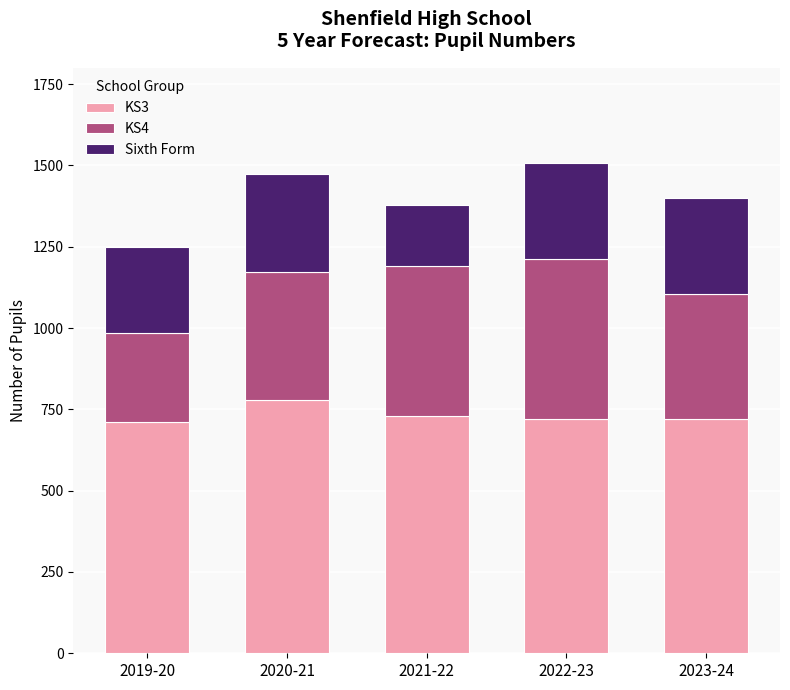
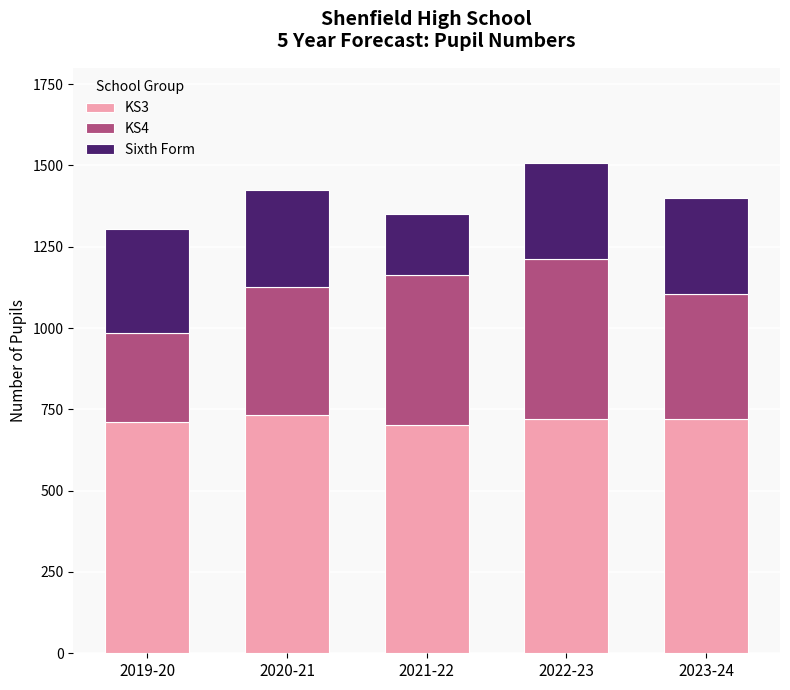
Sixth Form, 2019-20: 270 -> 320
KS3, 2020-21: 780 -> 730
KS3, 2021-22: 730 -> 700
